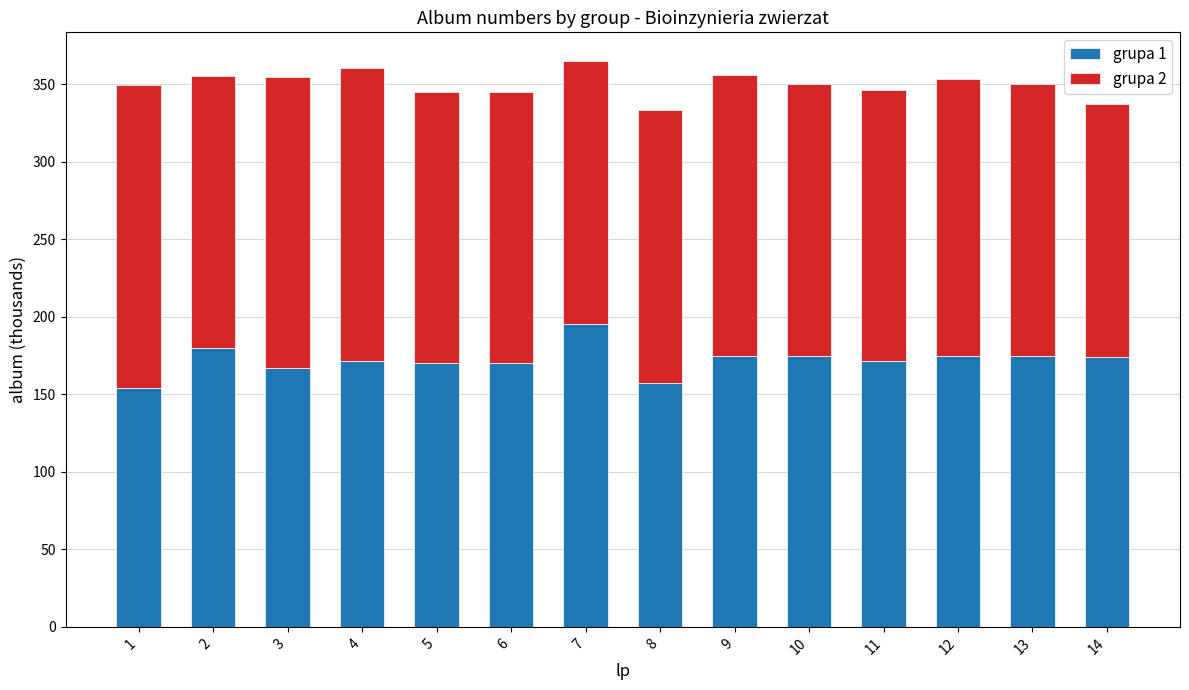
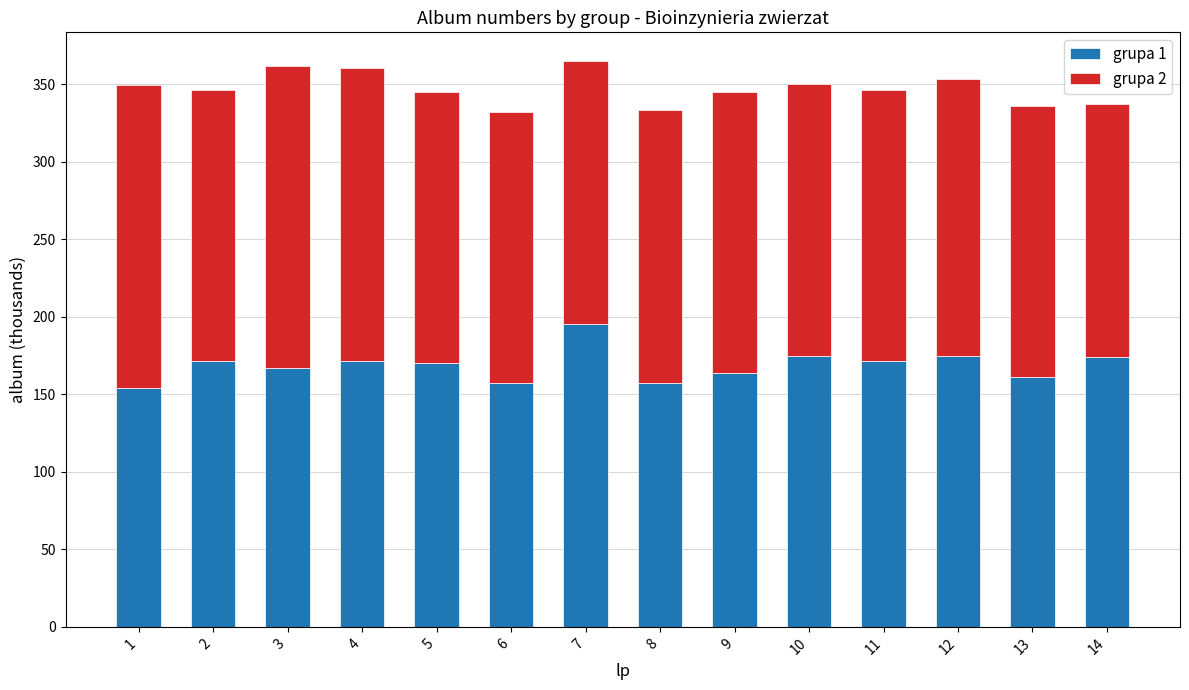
grupa 1, 2: 180 -> 171
grupa 2, 3: 188 -> 195
grupa 1, 6: 170 -> 157
grupa 1, 9: 175 -> 164
grupa 1, 13: 175 -> 161
